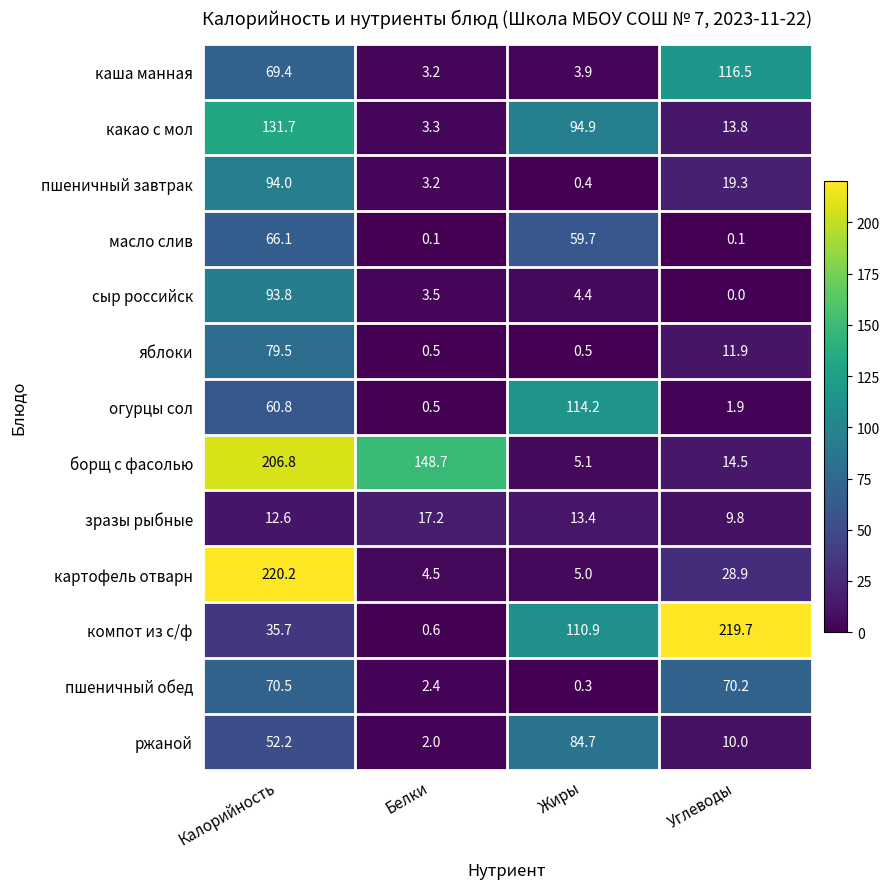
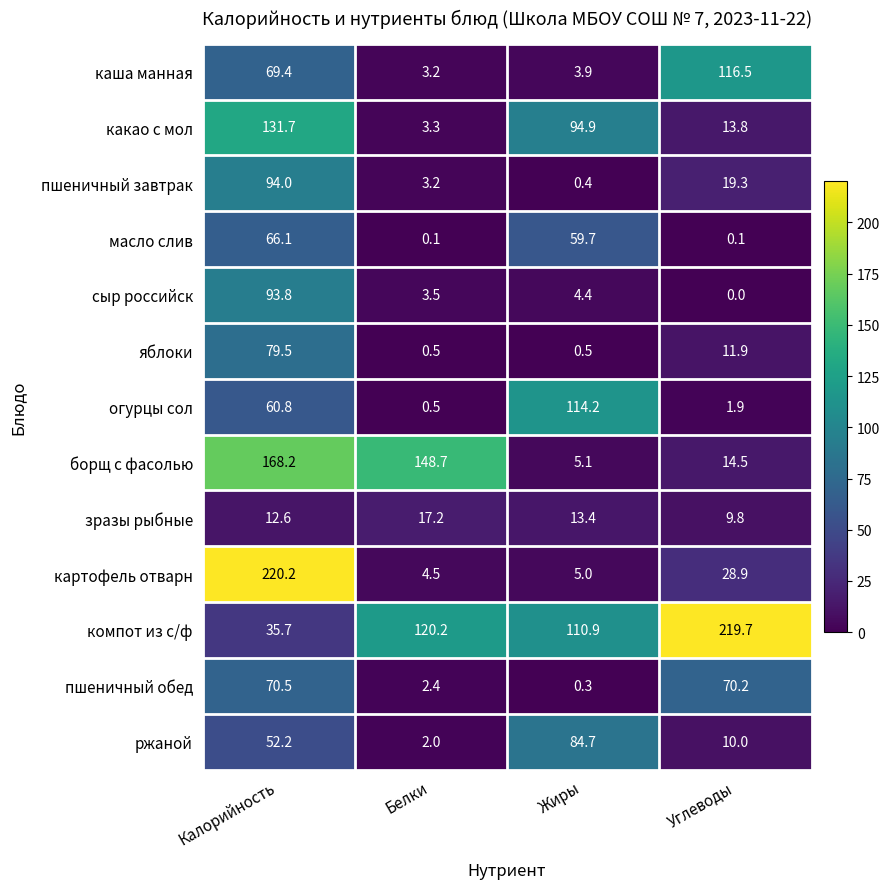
борщ с фасолью, Калорийность: 206.8 -> 168.2
компот из с/ф, Белки: 0.6 -> 120.2
